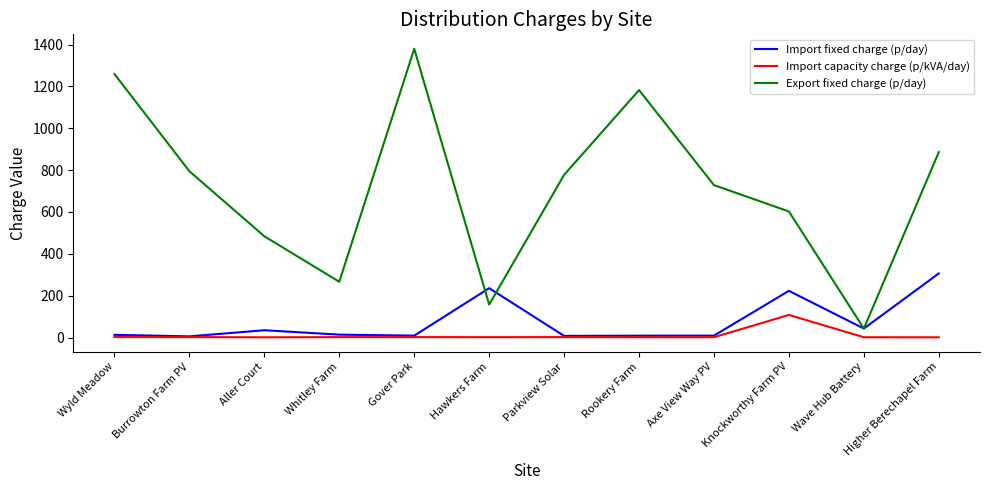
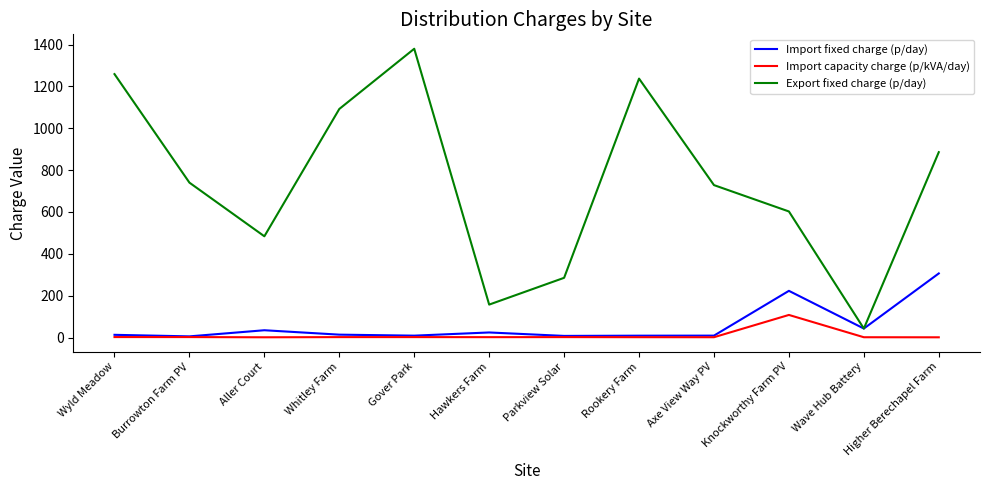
Export fixed charge (p/day), Burrowton Farm PV: 790 -> 740
Export fixed charge (p/day), Whitley Farm: 270 -> 1090
Import fixed charge (p/day), Hawkers Farm: 240 -> 20
Export fixed charge (p/day), Parkview Solar: 780 -> 290
Export fixed charge (p/day), Rookery Farm: 1180 -> 1240
